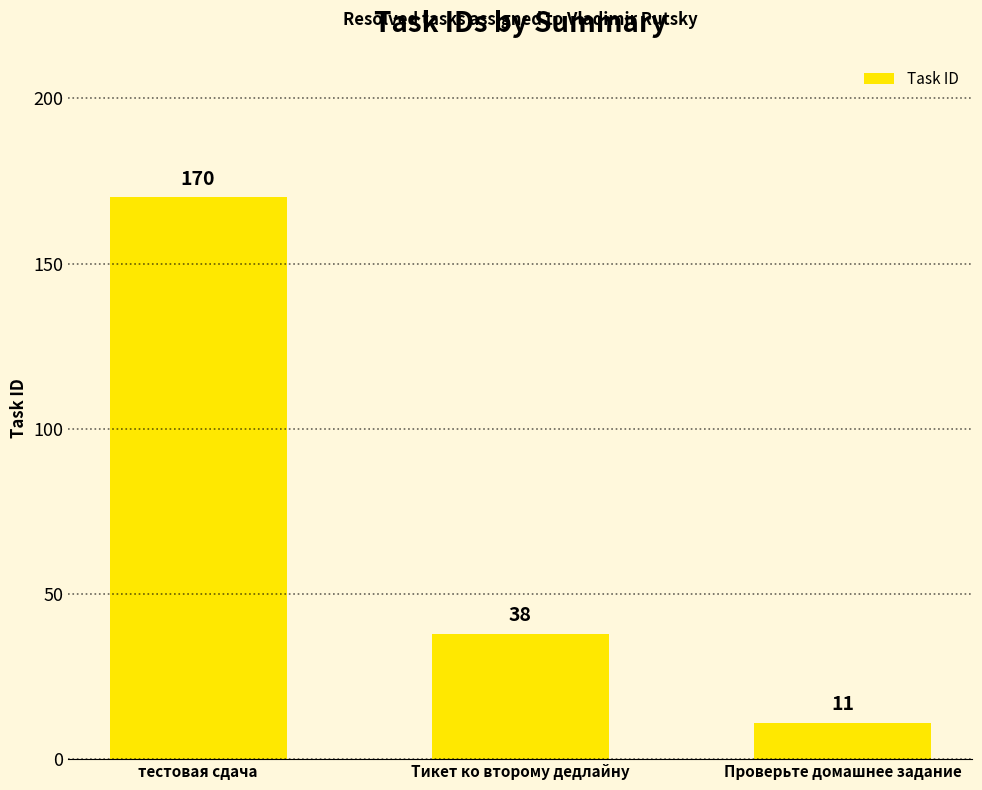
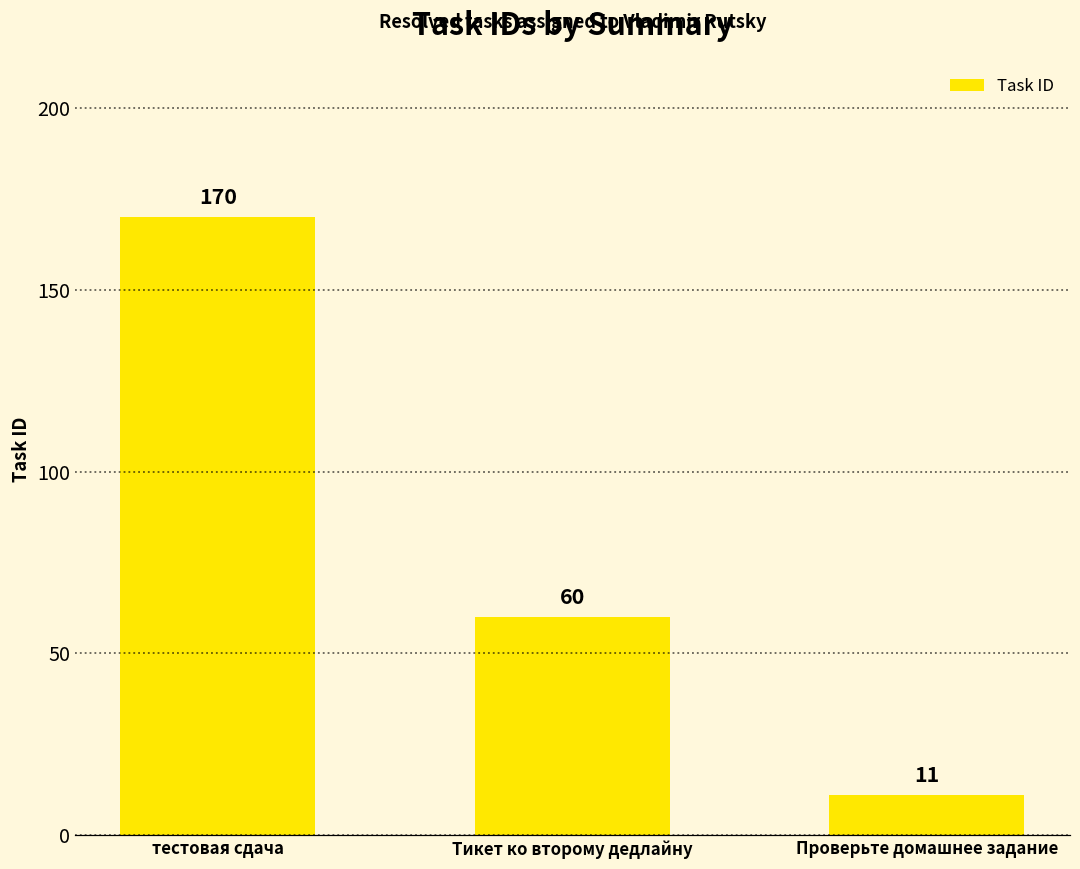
Тикет ко второму дедлайну: 38 -> 60
